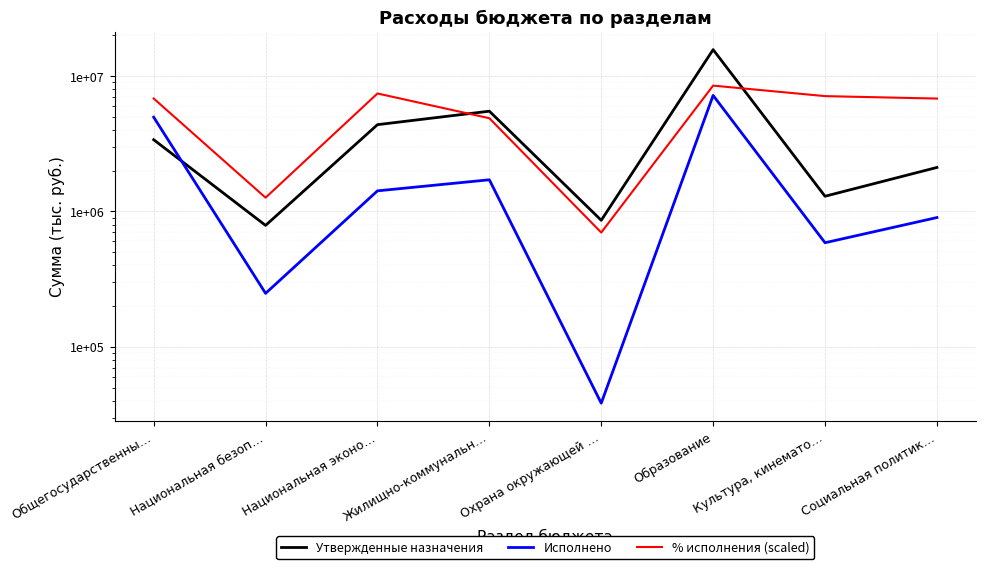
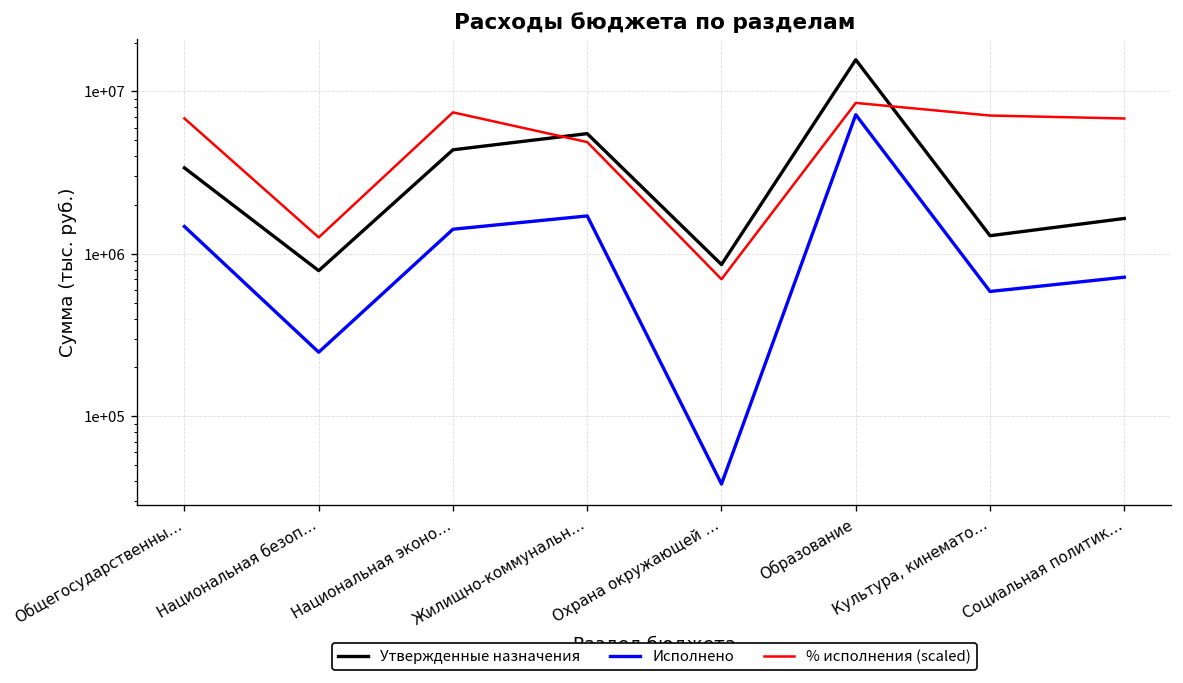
Исполнено, Общегосударственны…: 5000000 -> 1500000
Утвержденные назначения, Социальная политик…: 2100000 -> 1700000
Исполнено, Социальная политик…: 900000 -> 700000
